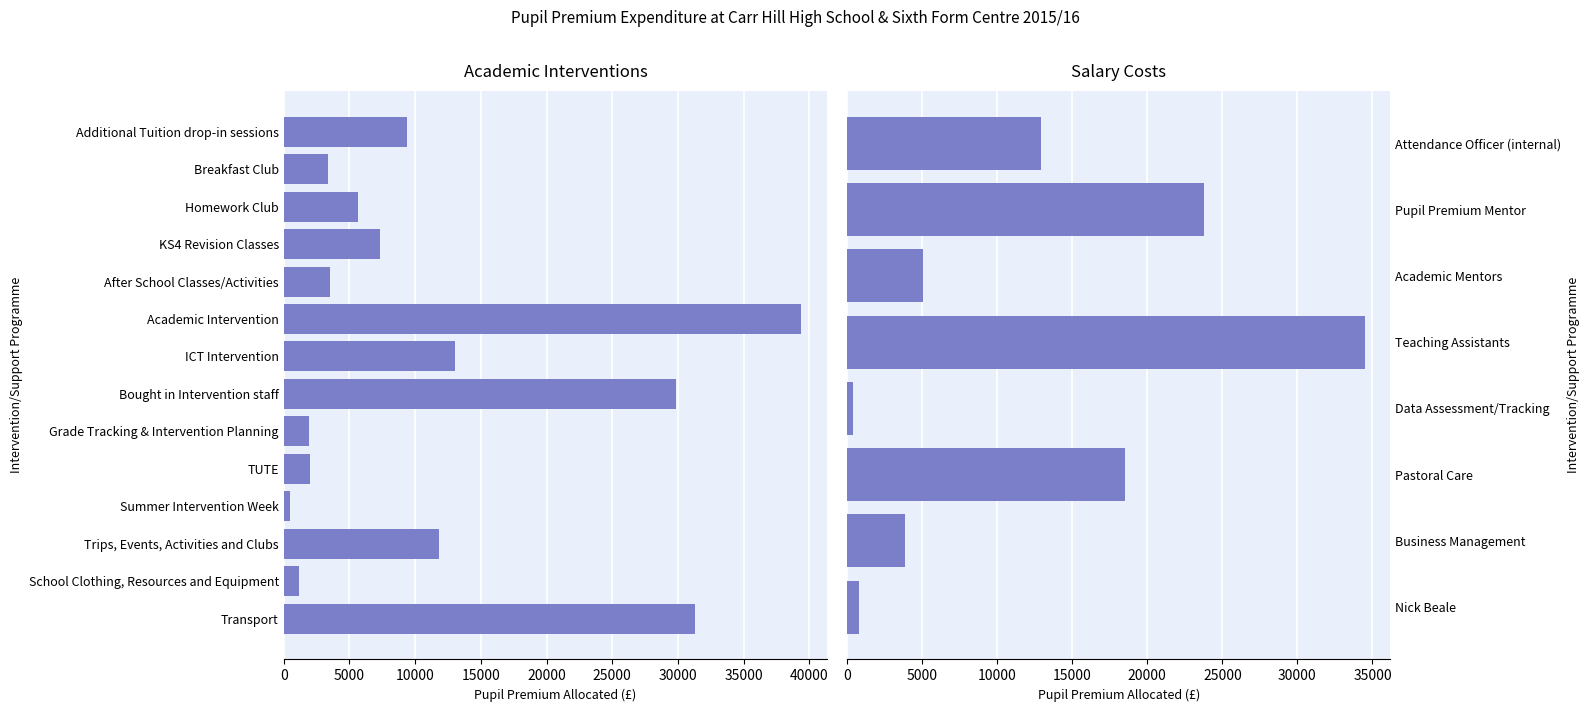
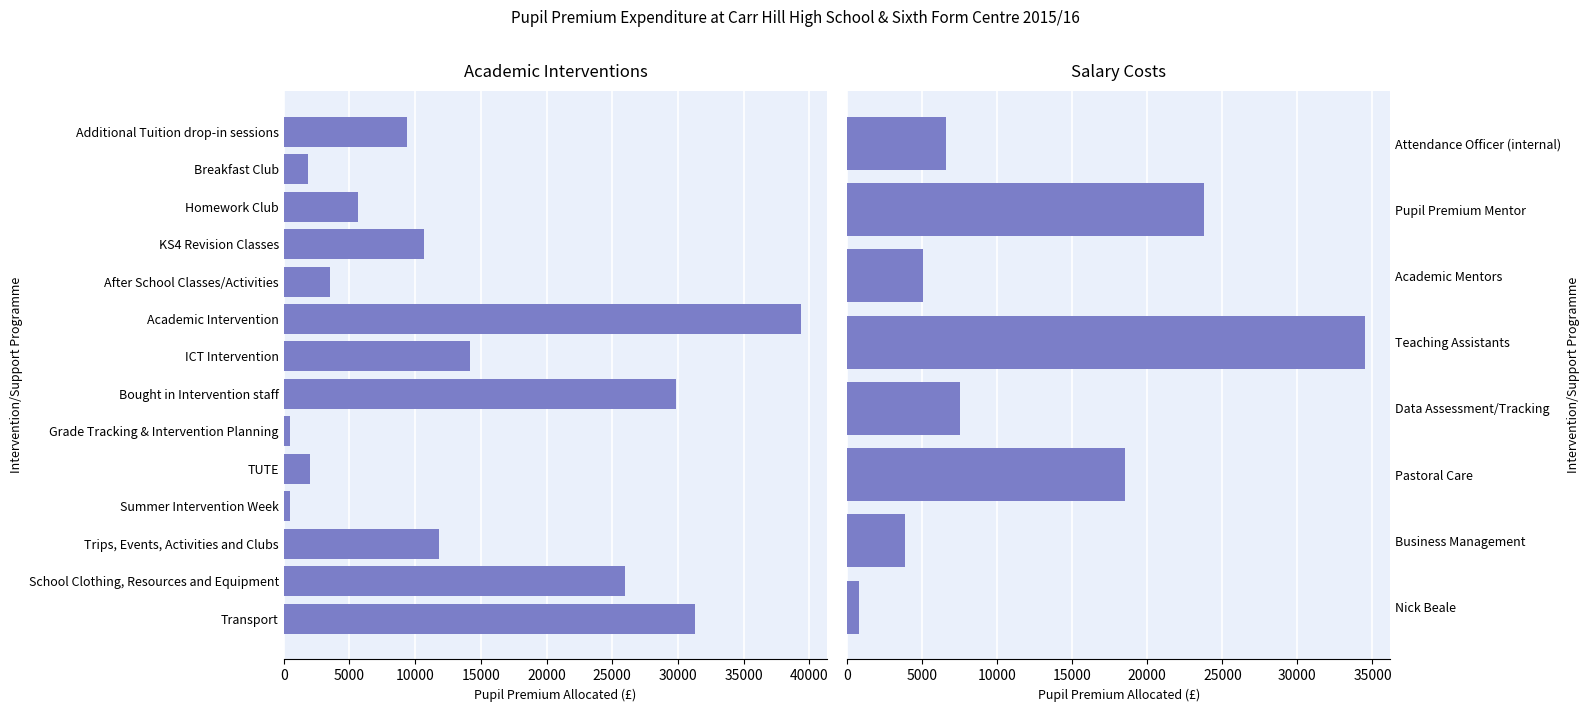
Academic Interventions, Breakfast Club: 3400 -> 1900
Academic Interventions, KS4 Revision Classes: 7400 -> 10700
Academic Interventions, ICT Intervention: 13100 -> 14200
Academic Interventions, Grade Tracking & Intervention Planning: 1900 -> 500
Academic Interventions, School Clothing, Resources and Equipment: 1200 -> 25900
Salary Costs, Attendance Officer (internal): 12900 -> 6600
Salary Costs, Data Assessment/Tracking: 400 -> 7500
